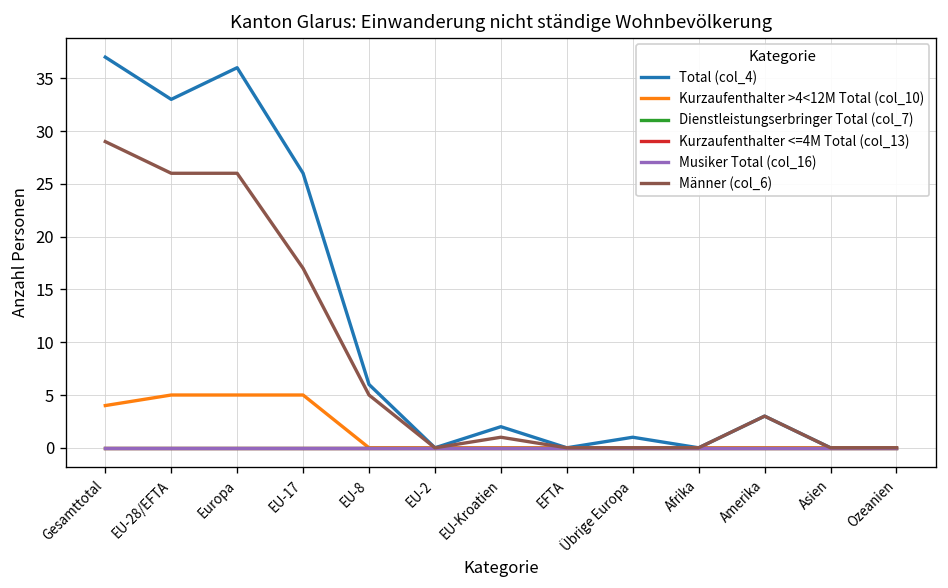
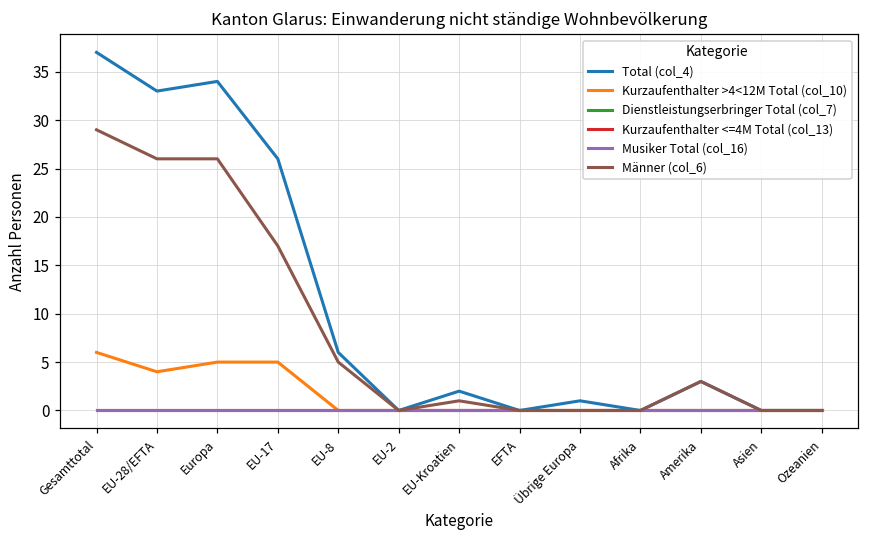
Kurzaufenthalter >4<12M Total (col_10), Gesamttotal: 4 -> 6
Kurzaufenthalter >4<12M Total (col_10), EU-28/EFTA: 5 -> 4
Total (col_4), Europa: 36 -> 34
